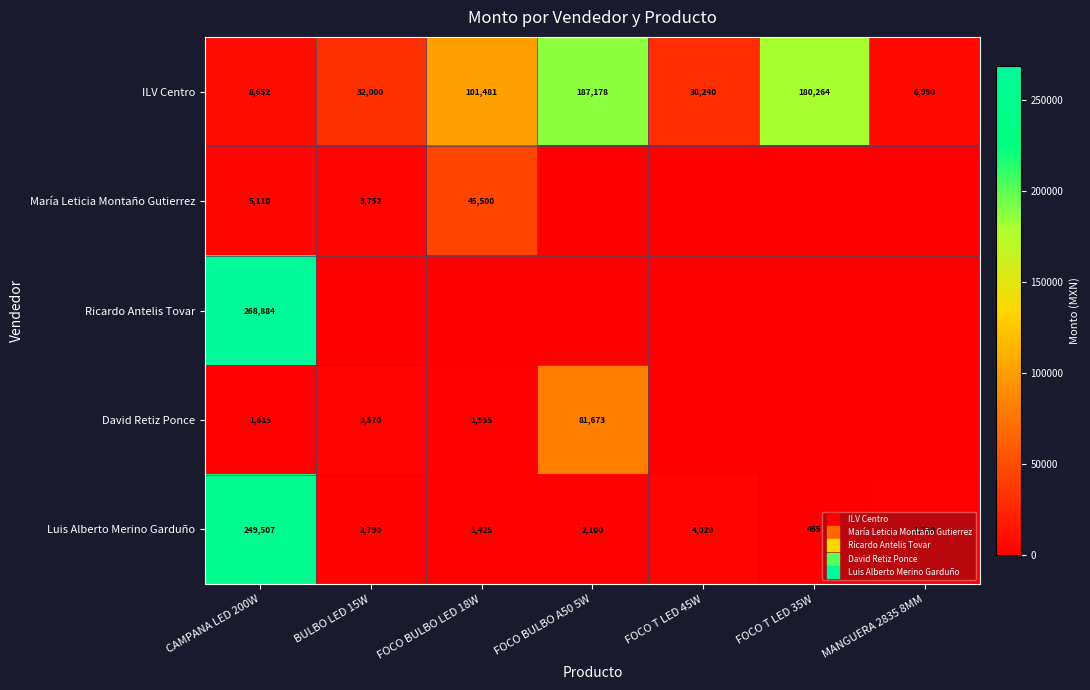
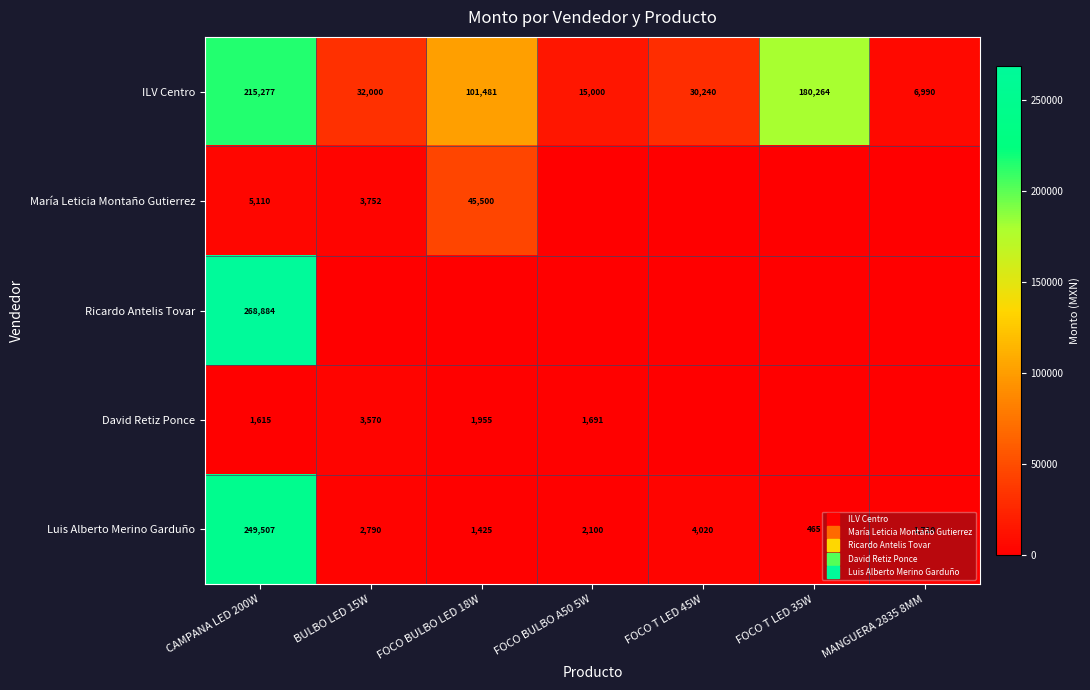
ILV Centro, CAMPANA LED 200W: 8,652 -> 215,277
ILV Centro, FOCO BULBO A50 5W: 187,178 -> 15,000
David Retiz Ponce, FOCO BULBO A50 5W: 81,673 -> 1,691
